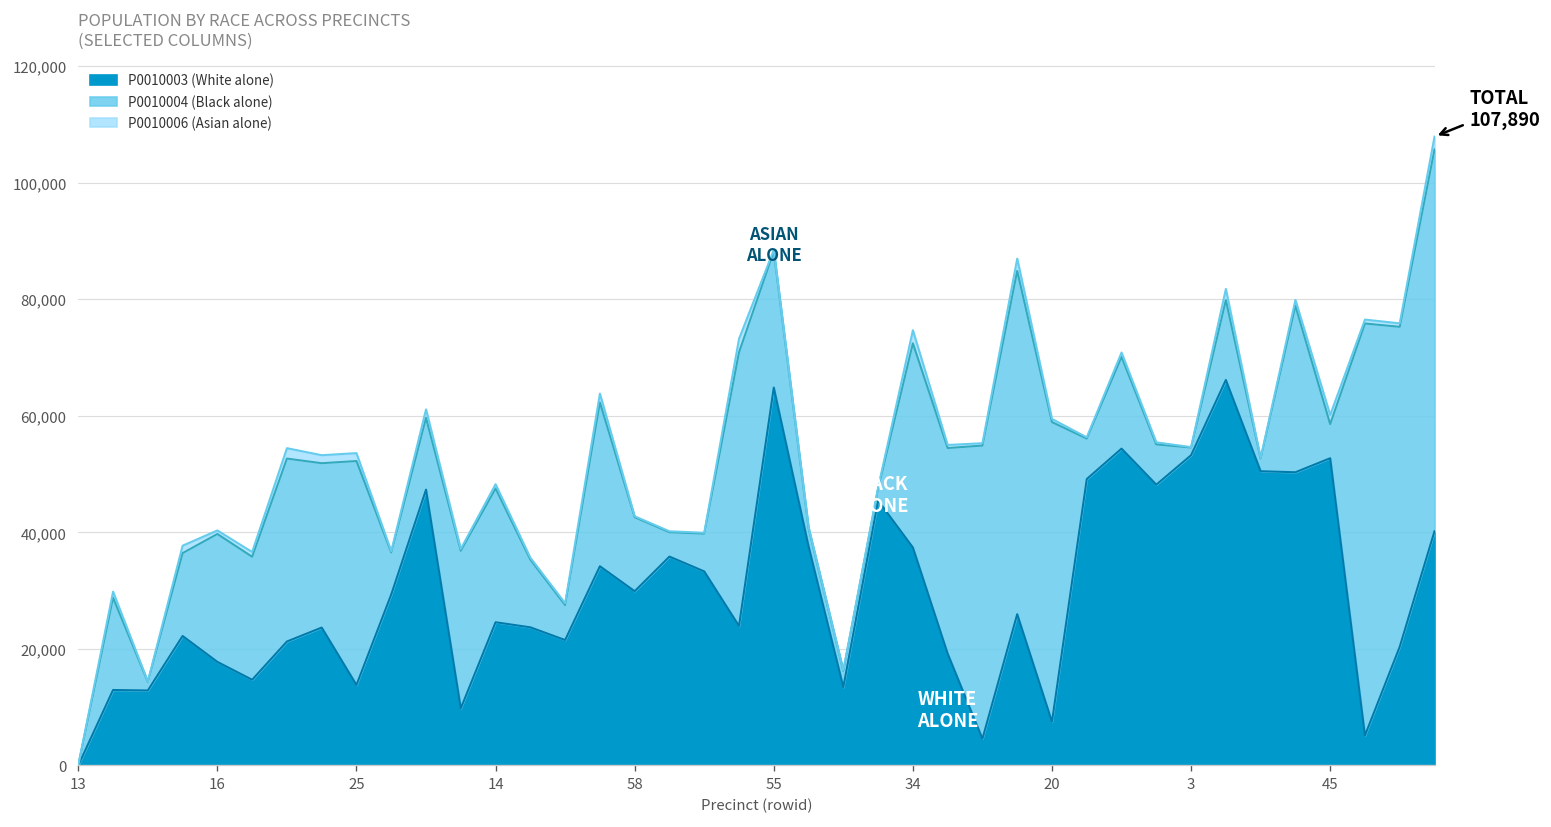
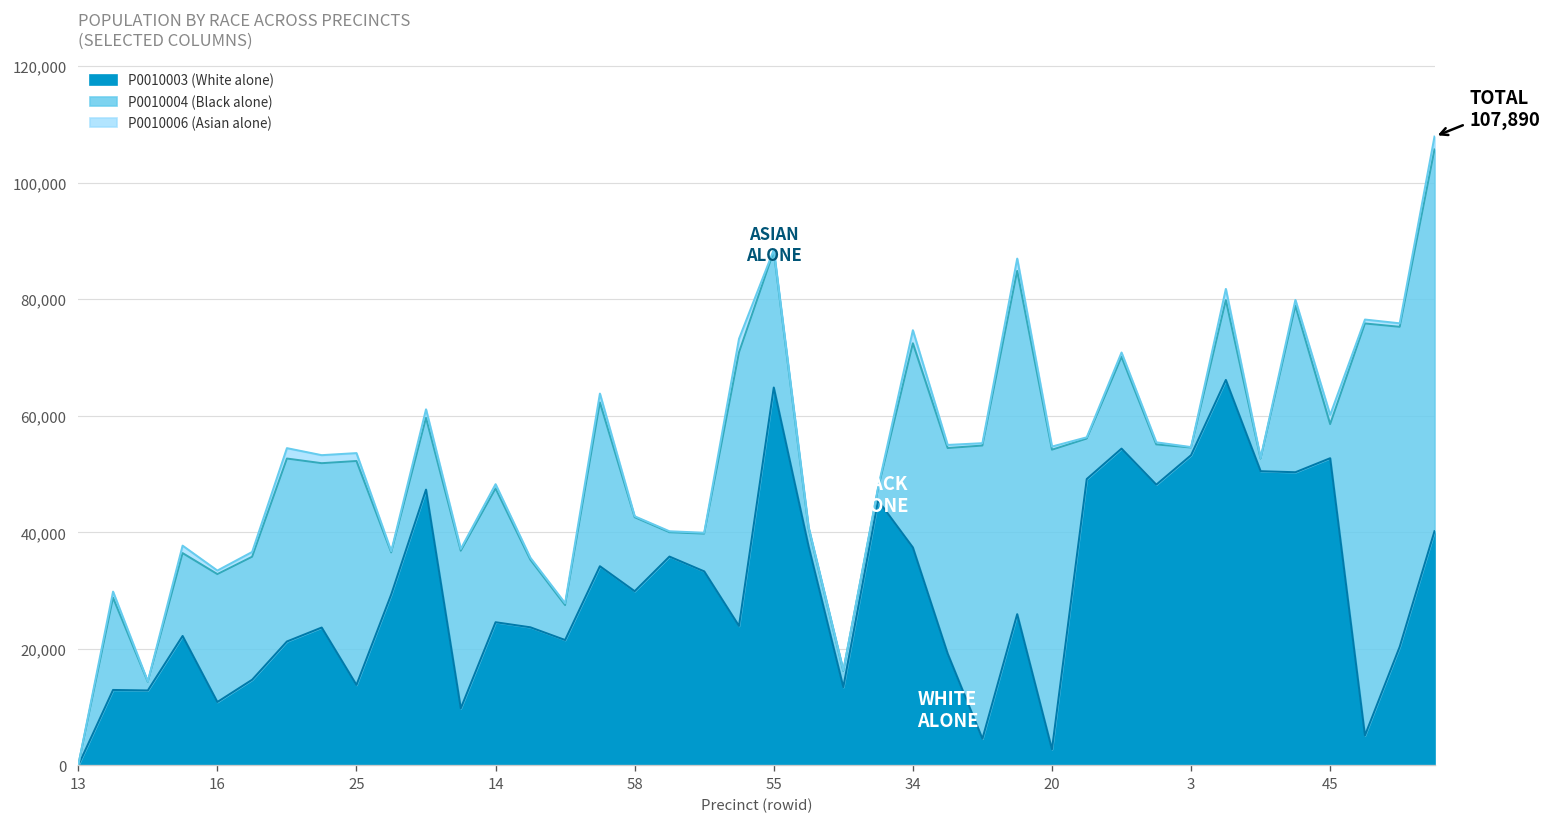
P0010003 (White alone), 16: 18,000 -> 11,000
P0010003 (White alone), 20: 7,000 -> 3,000
